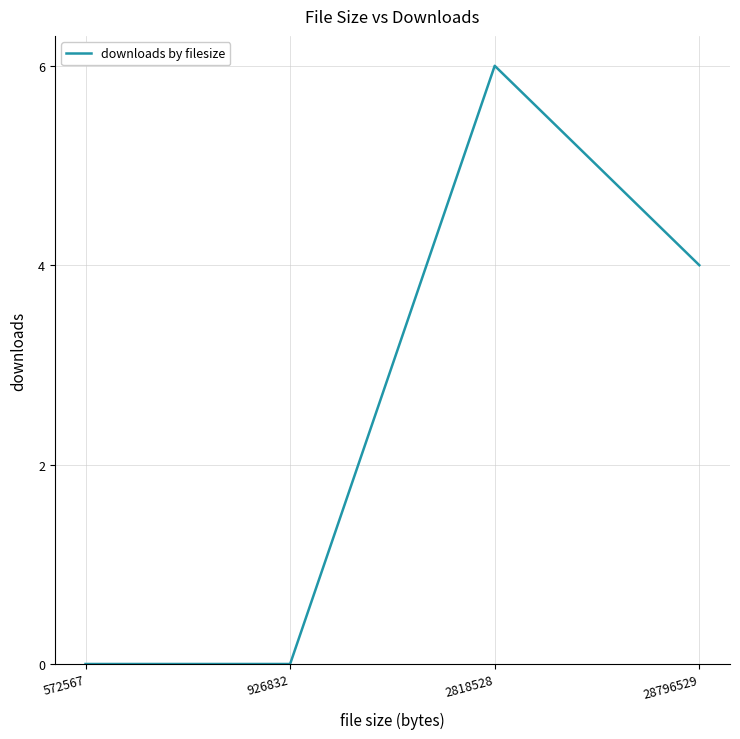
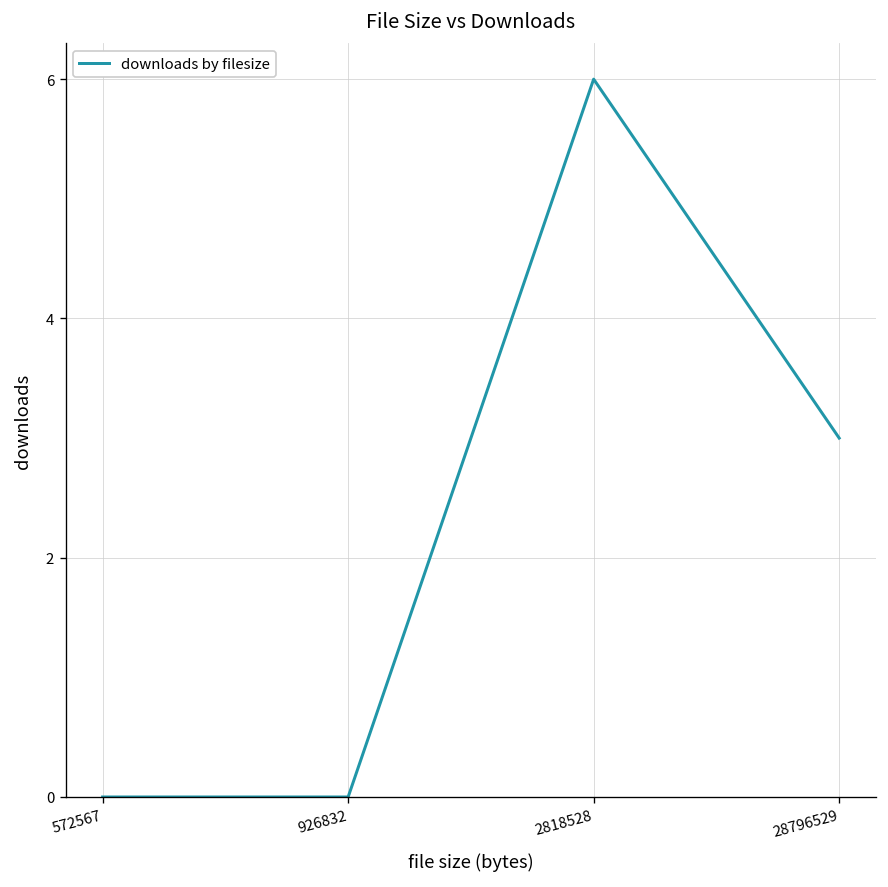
28796529: 4 -> 3
